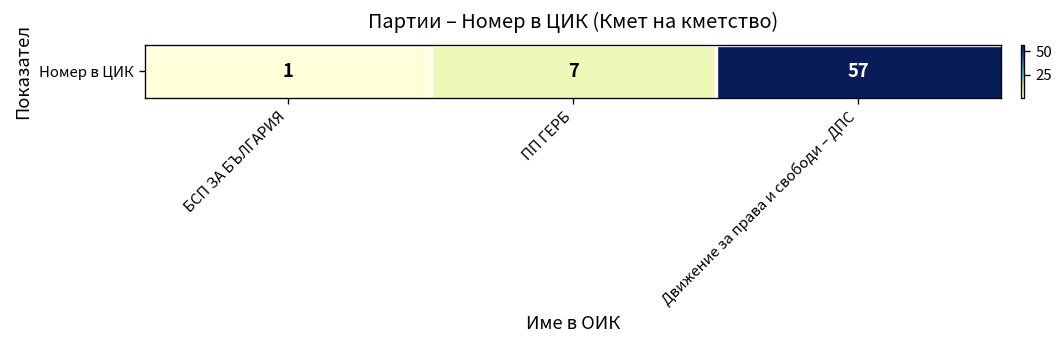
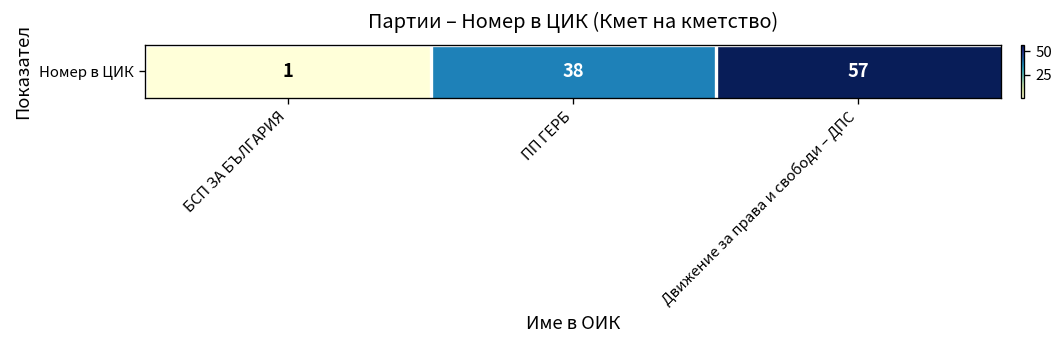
Номер в ЦИК, ПП ГЕРБ: 7 -> 38
